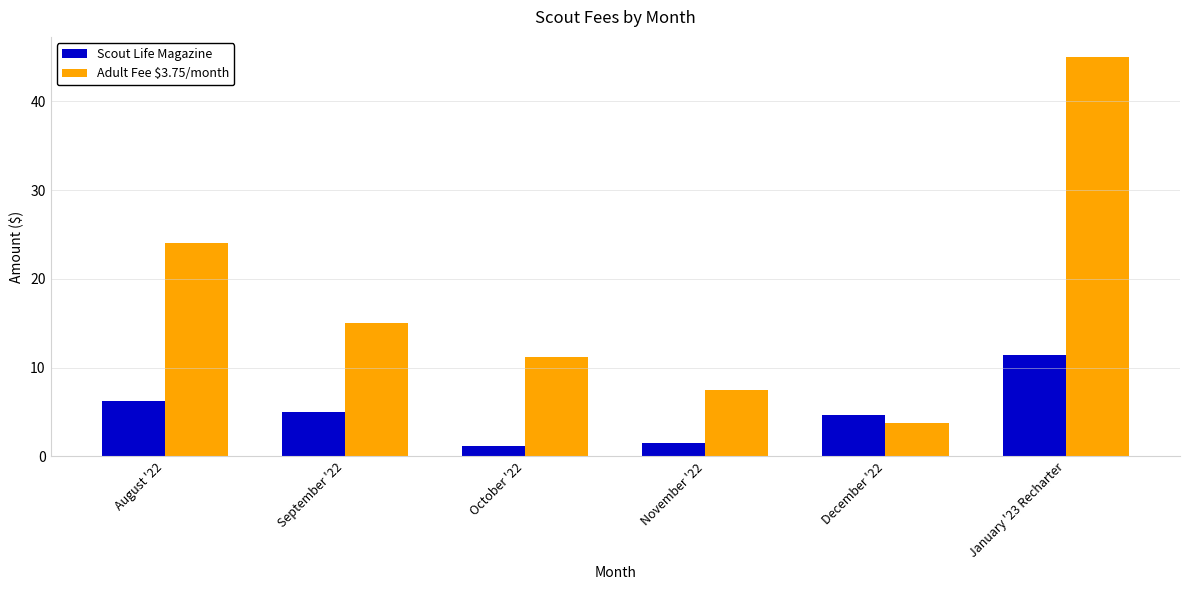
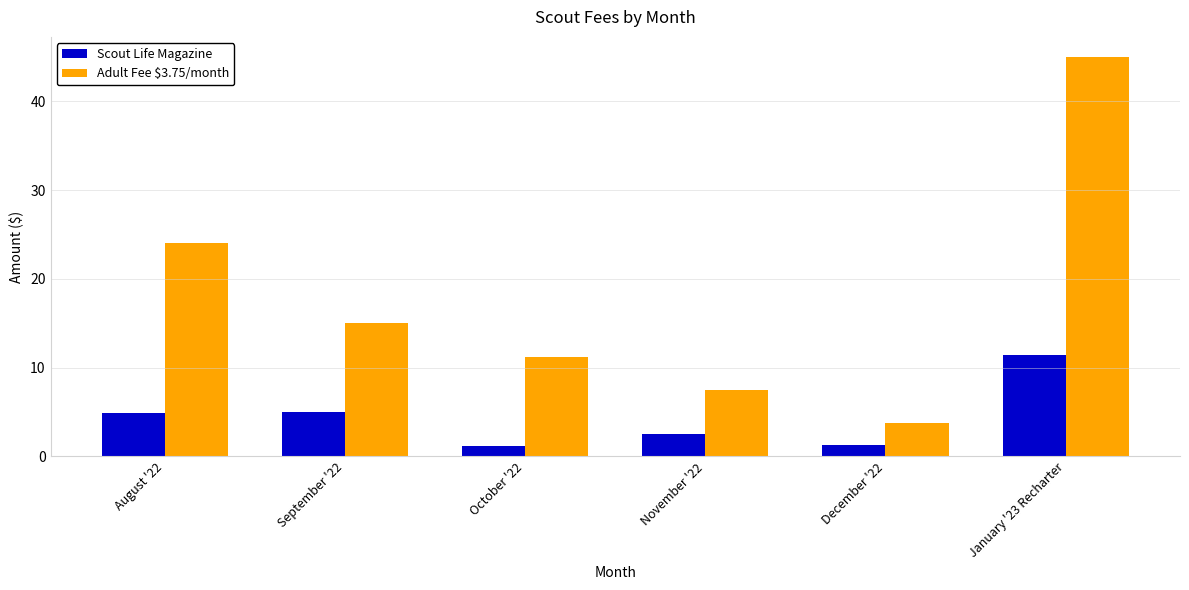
Scout Life Magazine, August '22: 6 -> 5
Scout Life Magazine, November '22: 2 -> 3
Scout Life Magazine, December '22: 5 -> 1
